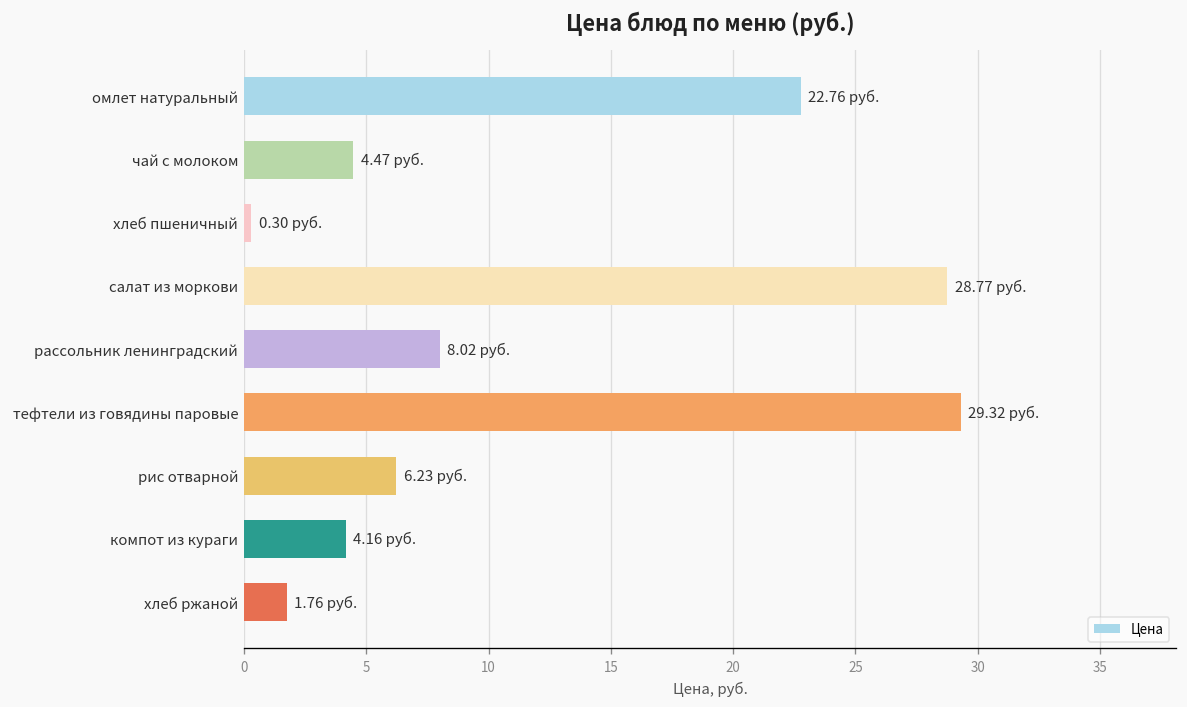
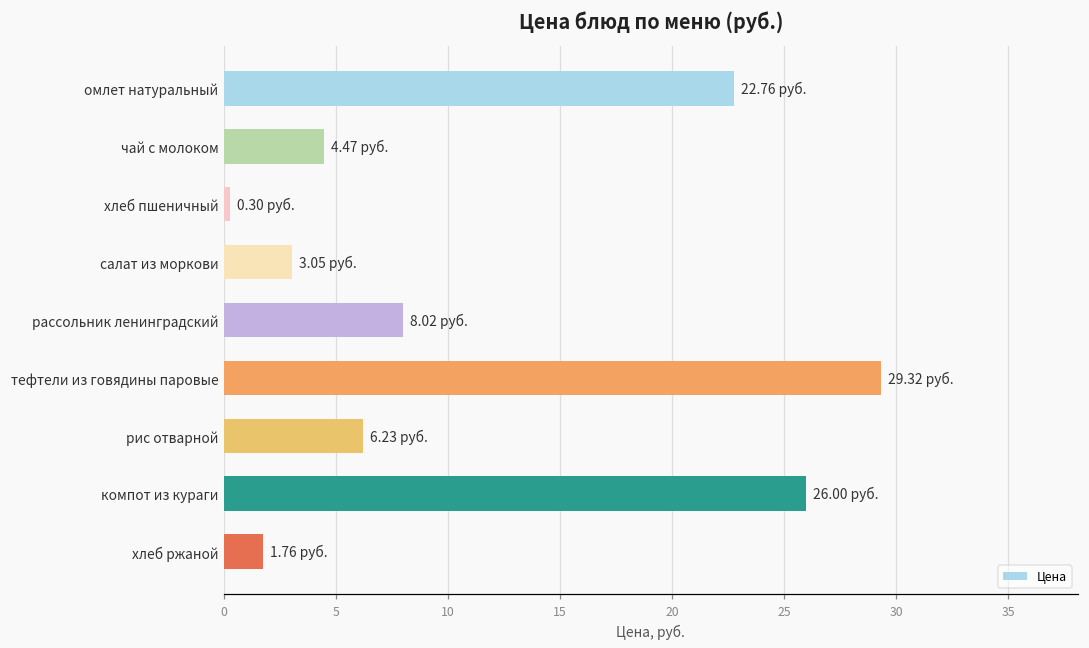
салат из моркови: 28.77 -> 3.05
компот из кураги: 4.16 -> 26.00
